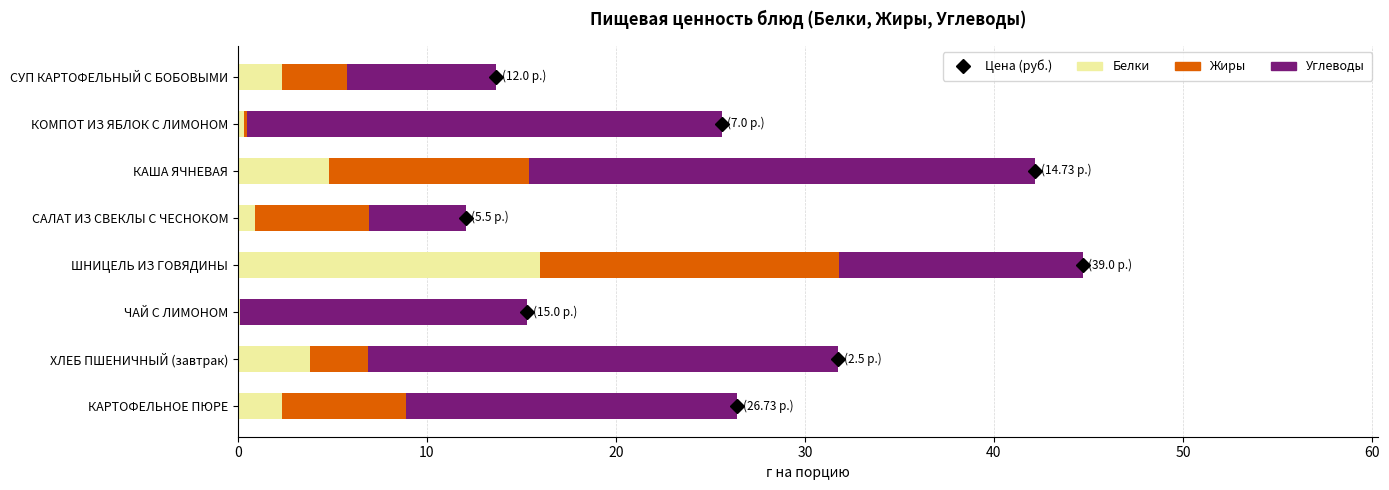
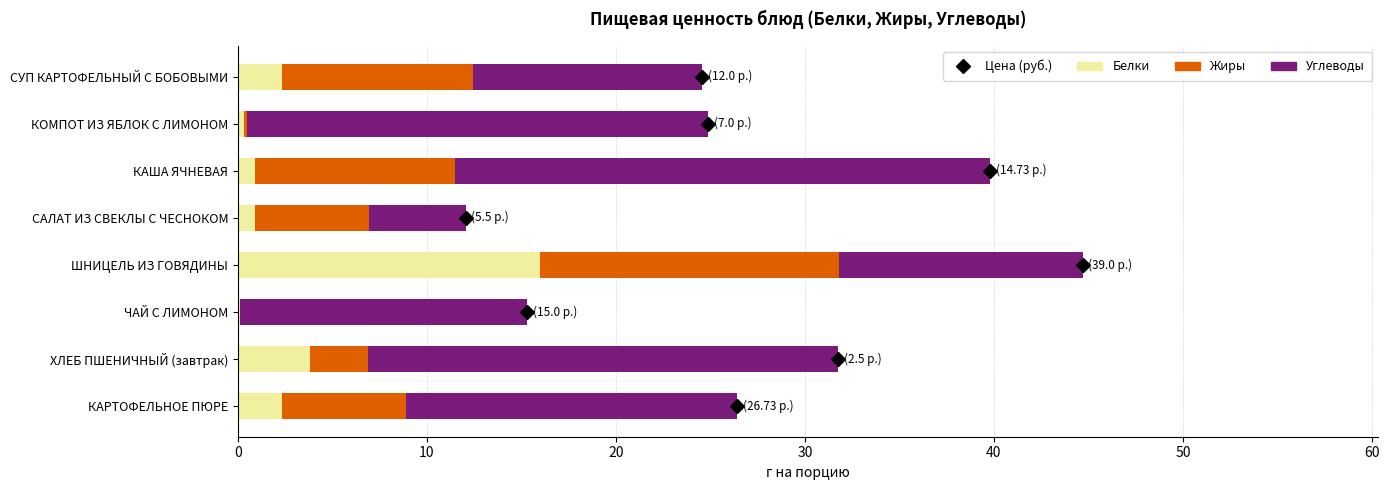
Жиры, СУП КАРТОФЕЛЬНЫЙ С БОБОВЫМИ: 3.4 -> 10.1
Углеводы, СУП КАРТОФЕЛЬНЫЙ С БОБОВЫМИ: 7.9 -> 12.1
Углеводы, КОМПОТ ИЗ ЯБЛОК С ЛИМОНОМ: 25.1 -> 24.4
Белки, КАША ЯЧНЕВАЯ: 4.8 -> 0.9
Углеводы, КАША ЯЧНЕВАЯ: 26.8 -> 28.3
